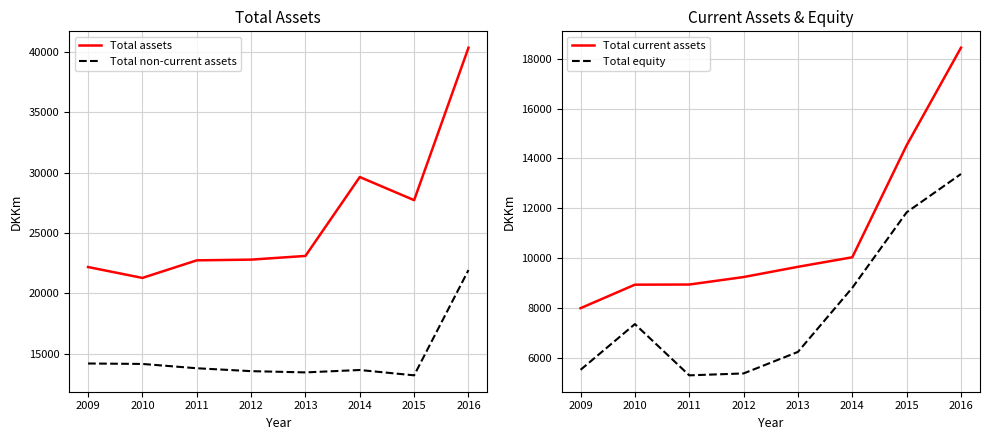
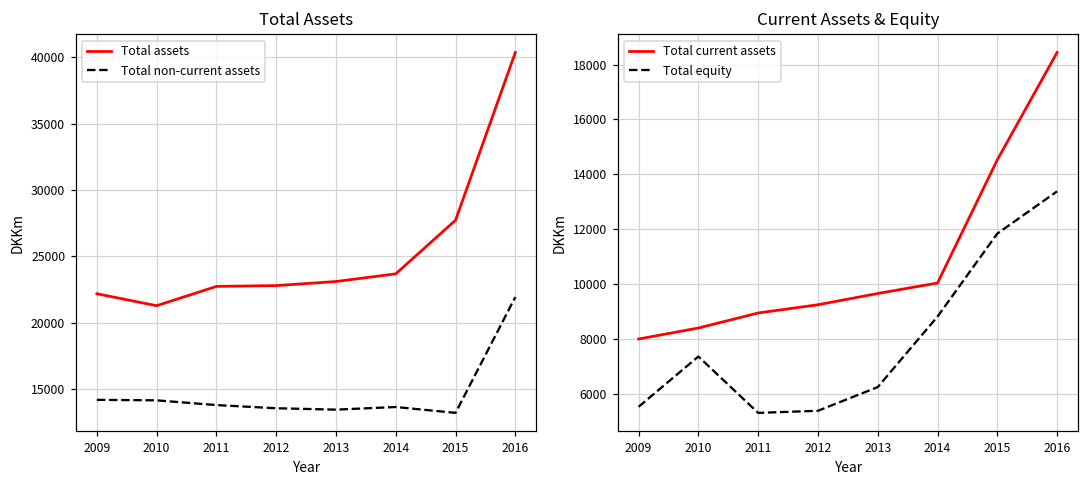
Total Assets, Total assets, 2014: 29600 -> 23700
Current Assets & Equity, Total current assets, 2010: 8900 -> 8400
